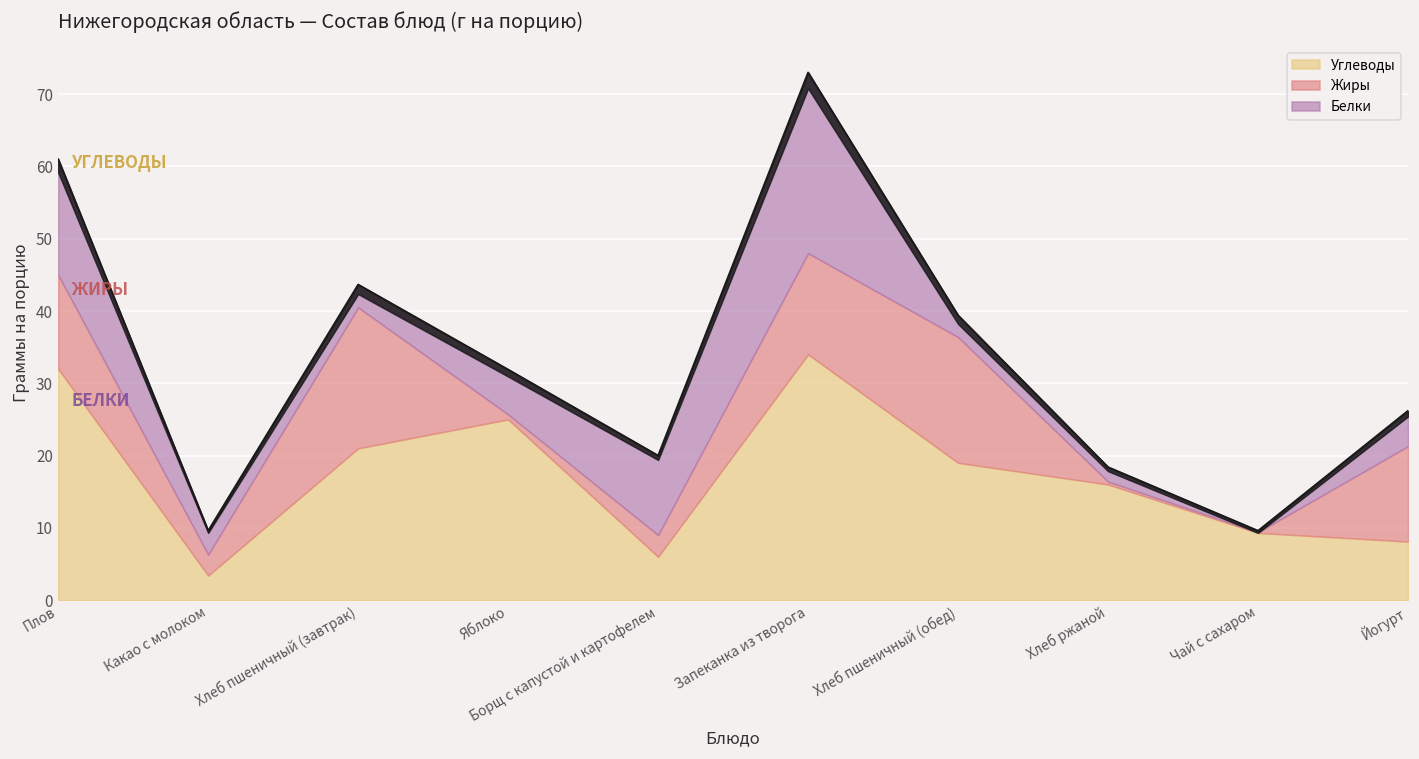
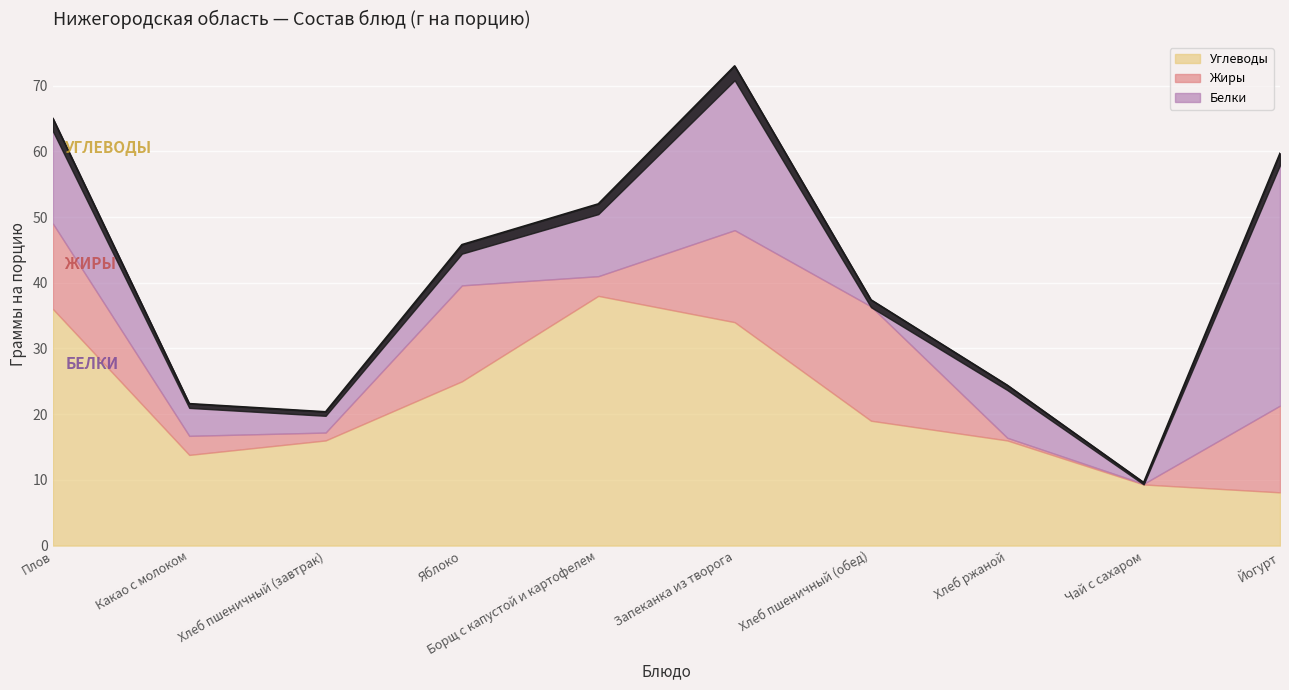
Углеводы, Плов: 32 -> 36
Углеводы, Какао с молоком: 3 -> 14
Белки, Какао с молоком: 3 -> 5
Углеводы, Хлеб пшеничный (завтрак): 21 -> 16
Жиры, Хлеб пшеничный (завтрак): 20 -> 1
Жиры, Яблоко: 1 -> 15
Углеводы, Борщ с капустой и картофелем: 6 -> 38
Белки, Хлеб пшеничный (обед): 3 -> 1
Белки, Хлеб ржаной: 2 -> 8
Белки, Йогурт: 5 -> 38
